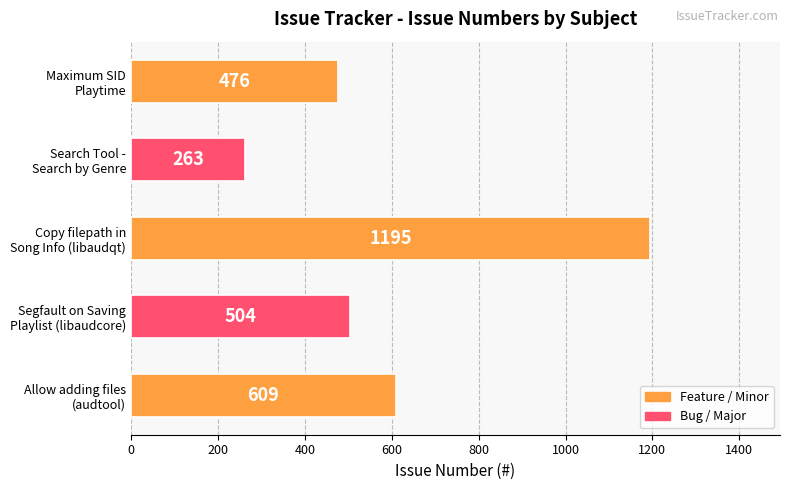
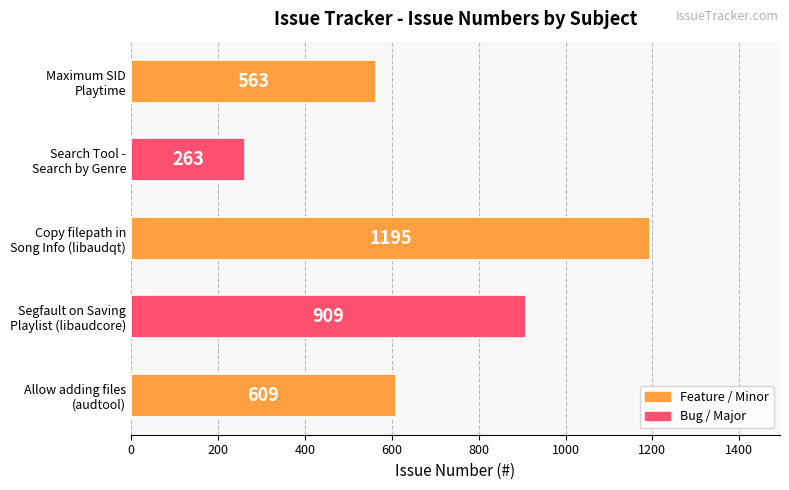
Maximum SID Playtime: 476 -> 563
Segfault on Saving Playlist (libaudcore): 504 -> 909
